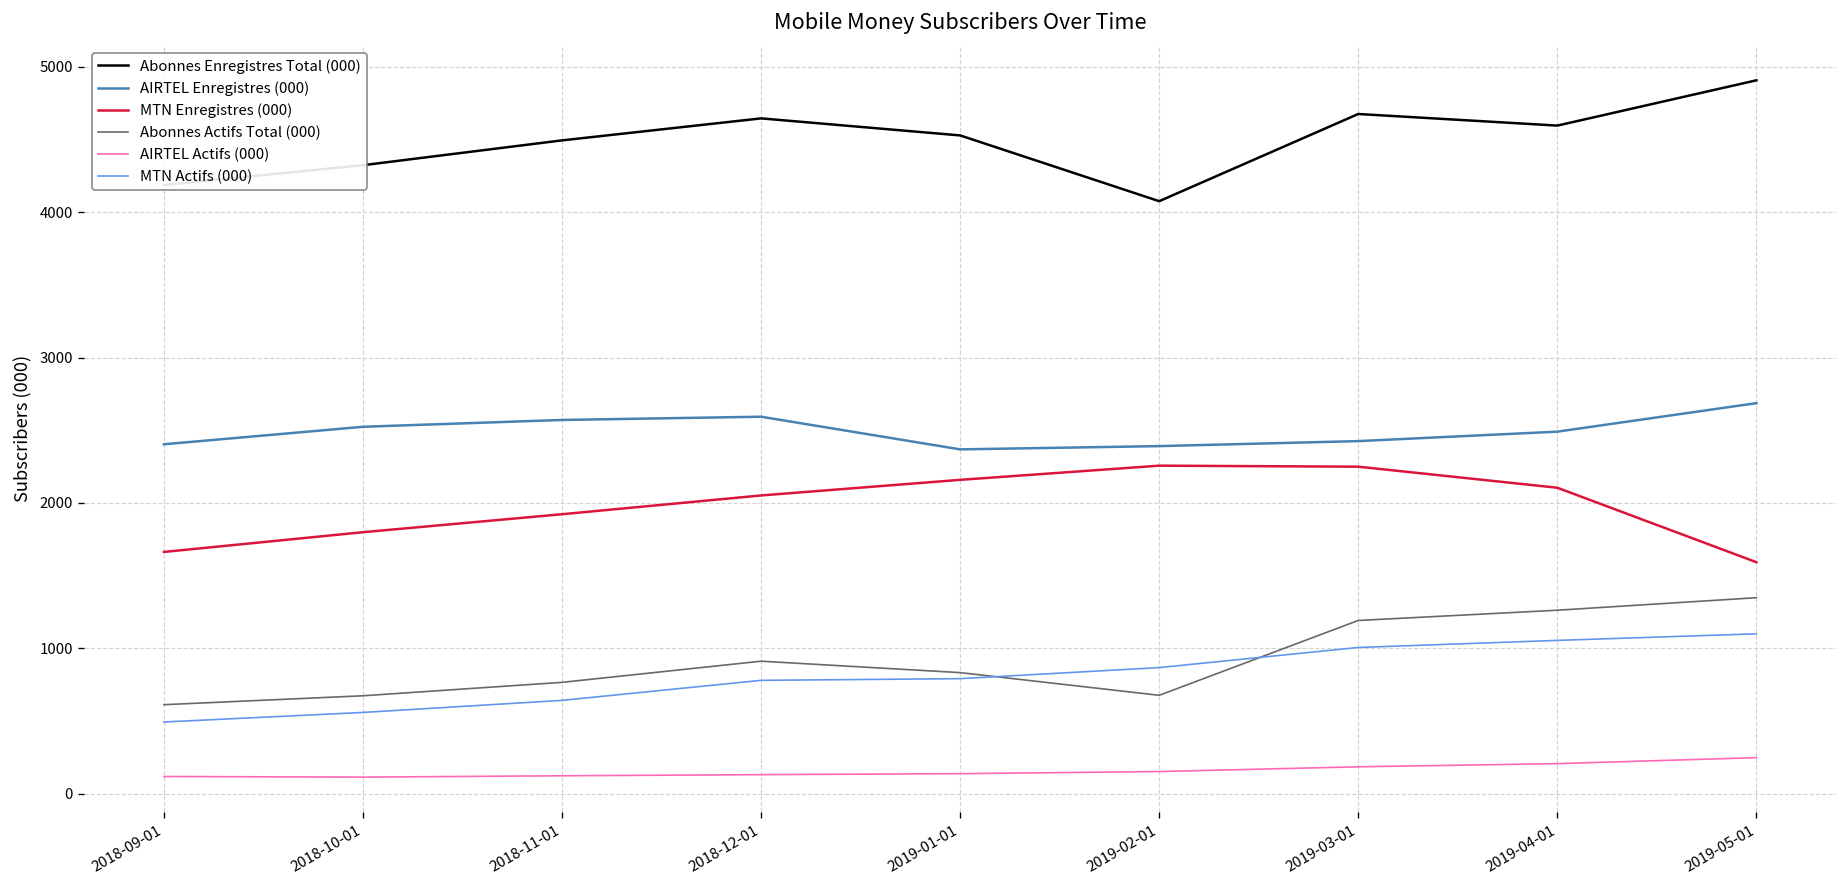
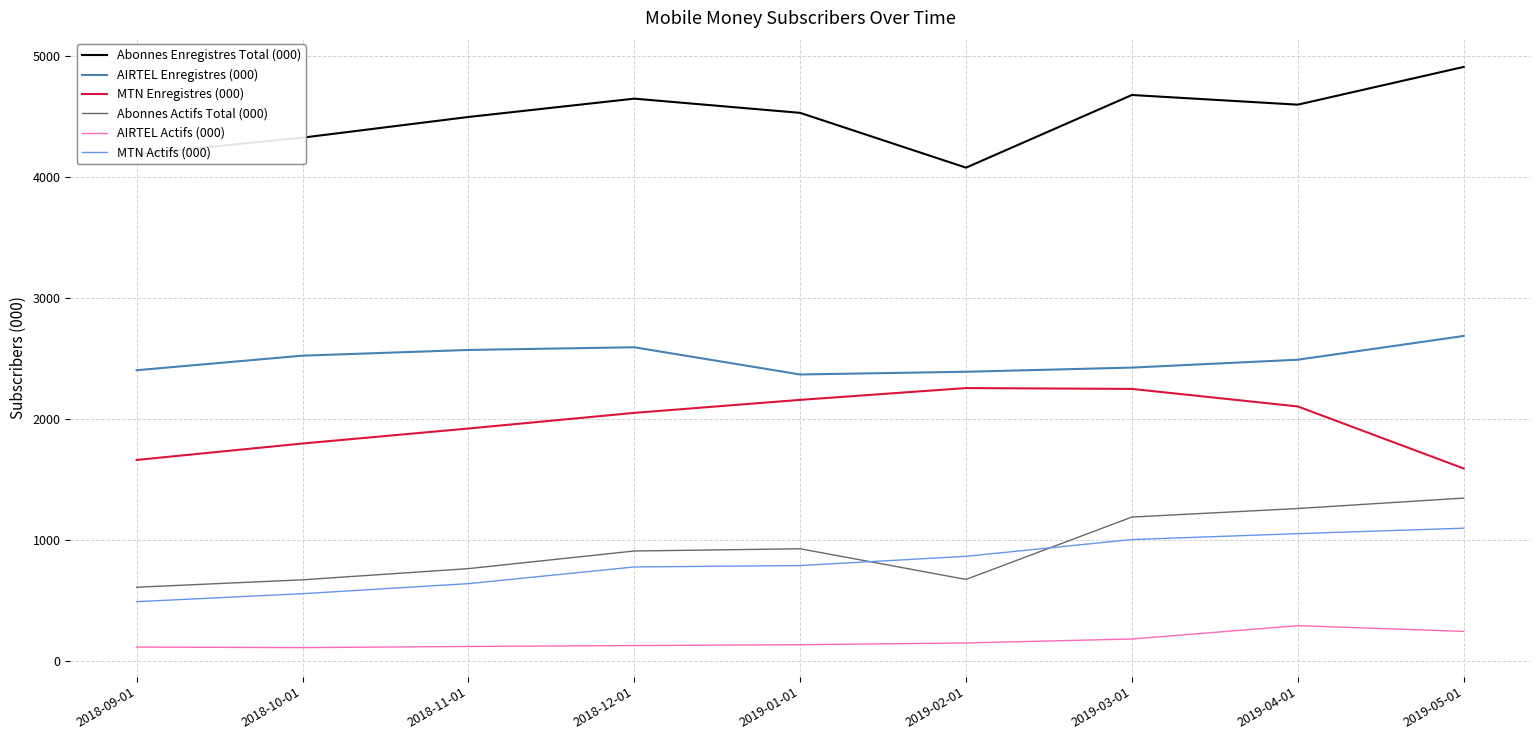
Abonnes Actifs Total (000), 2019-01-01: 830 -> 930
AIRTEL Actifs (000), 2019-04-01: 210 -> 300
